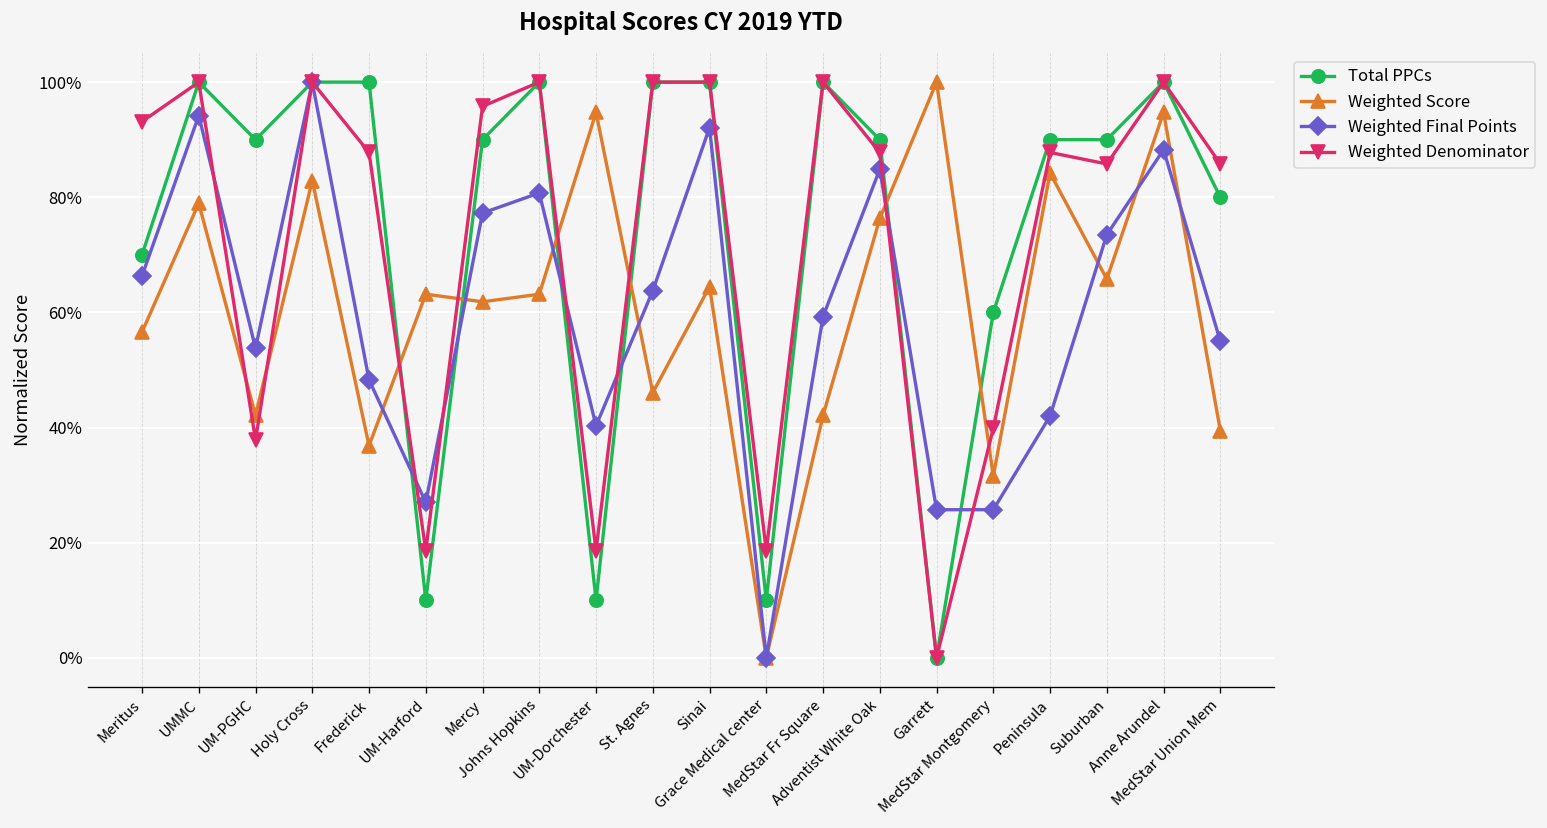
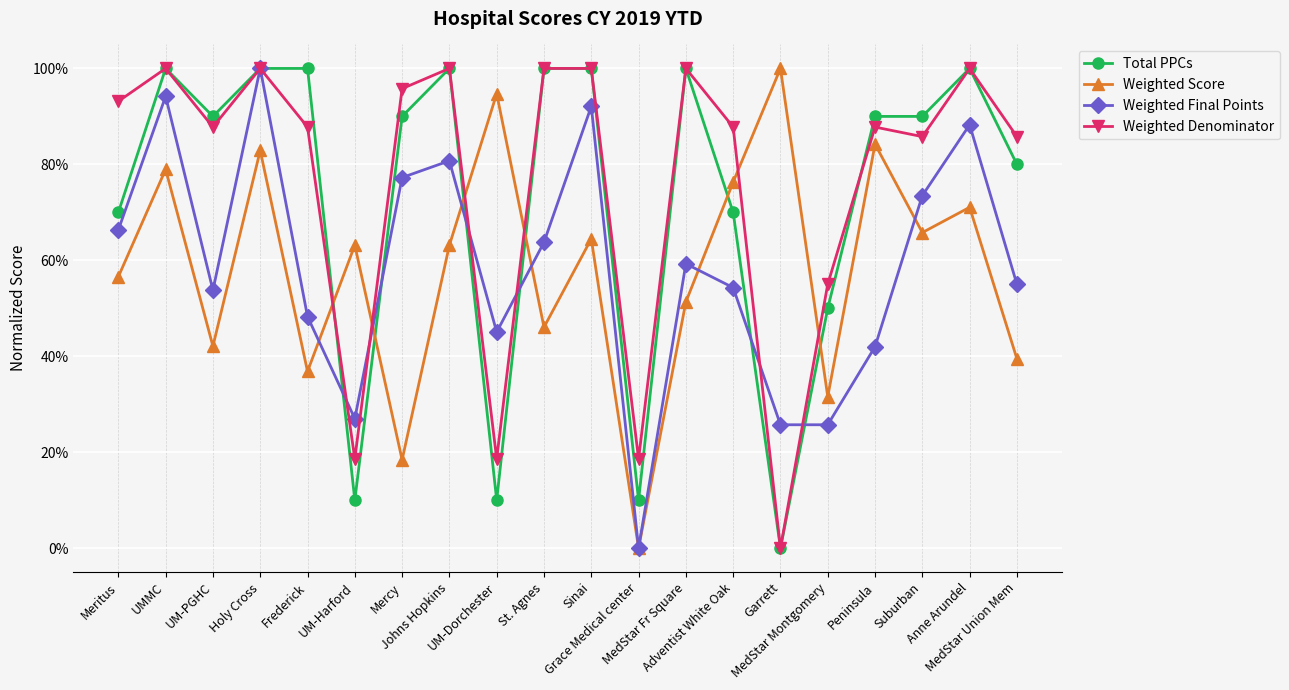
Weighted Denominator, UM-PGHC: 38% -> 88%
Weighted Score, Mercy: 62% -> 18%
Weighted Final Points, UM-Dorchester: 40% -> 45%
Weighted Score, MedStar Fr Square: 42% -> 51%
Total PPCs, Adventist White Oak: 90% -> 70%
Weighted Final Points, Adventist White Oak: 85% -> 54%
Total PPCs, MedStar Montgomery: 60% -> 50%
Weighted Denominator, MedStar Montgomery: 40% -> 55%
Weighted Score, Anne Arundel: 95% -> 71%
